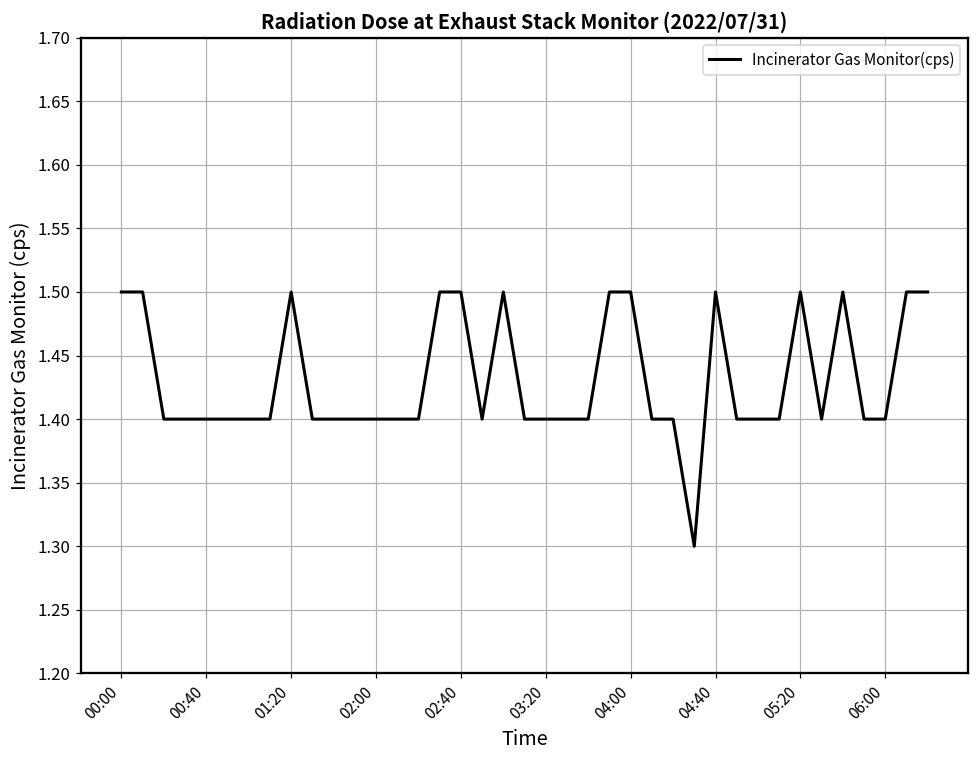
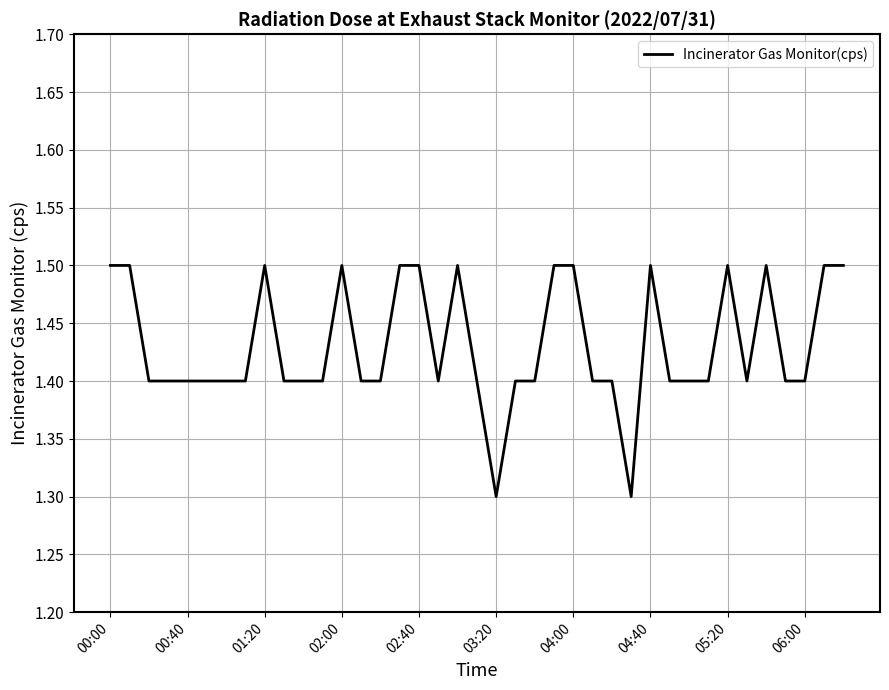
02:00: 1.4 -> 1.5
03:20: 1.4 -> 1.3
